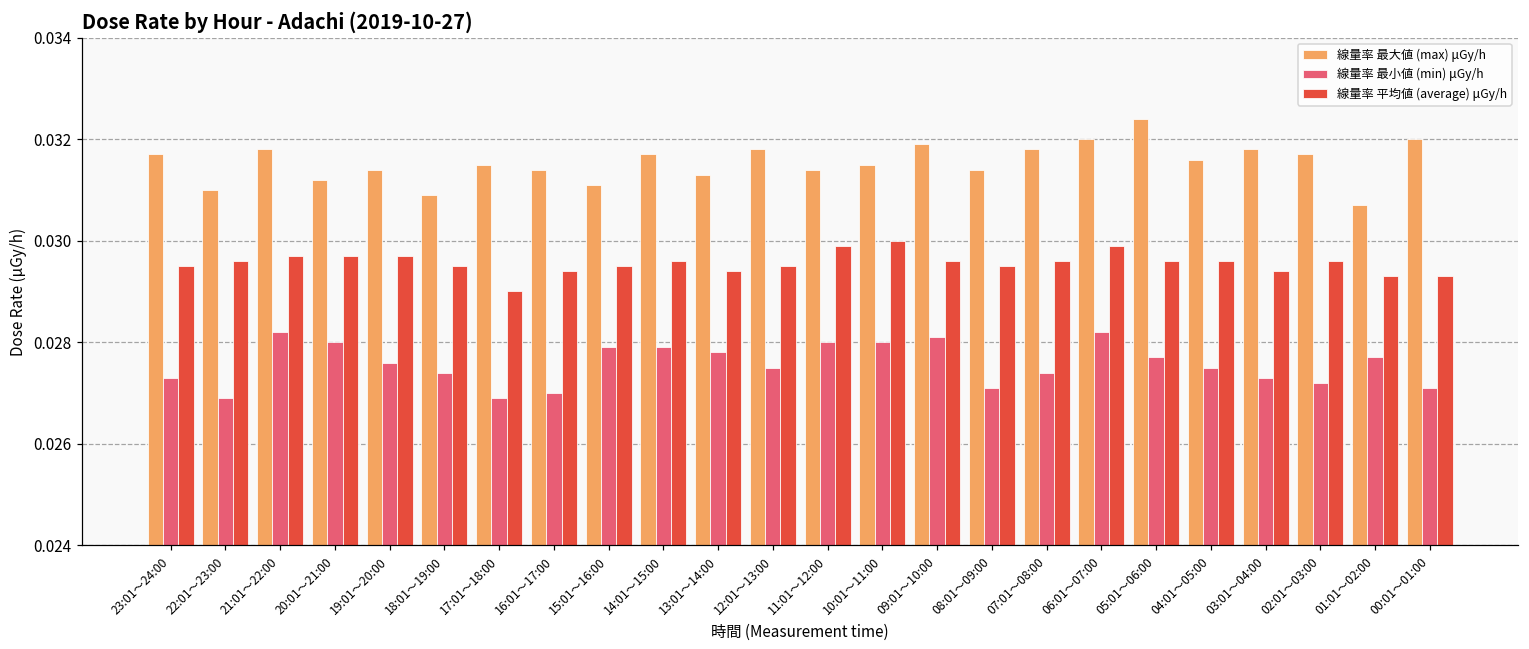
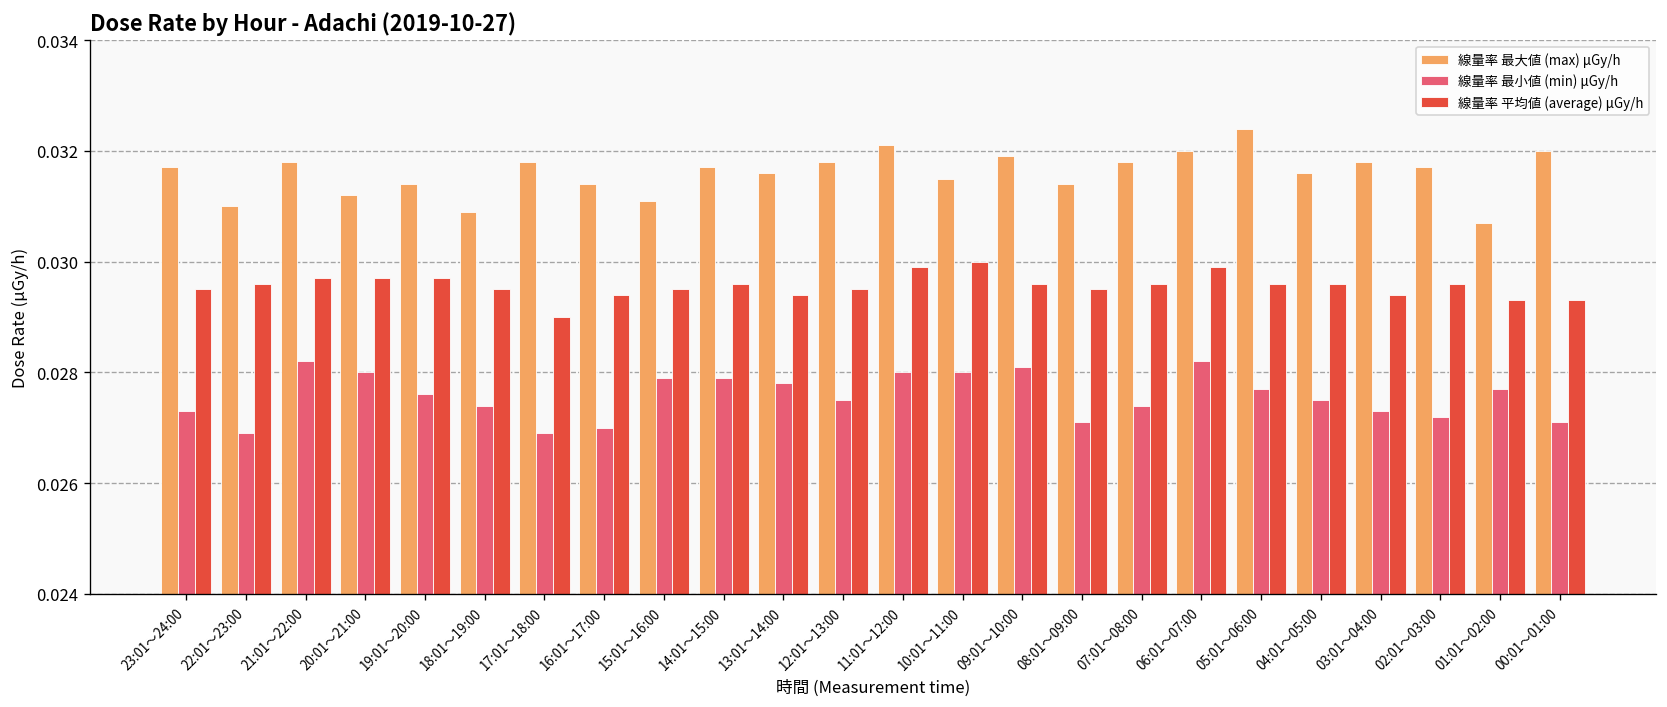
線量率 最大値 (max) μGy/h, 17:01～18:00: 0.0315 -> 0.0318
線量率 最大値 (max) μGy/h, 13:01～14:00: 0.0313 -> 0.0316
線量率 最大値 (max) μGy/h, 11:01～12:00: 0.0314 -> 0.0321
